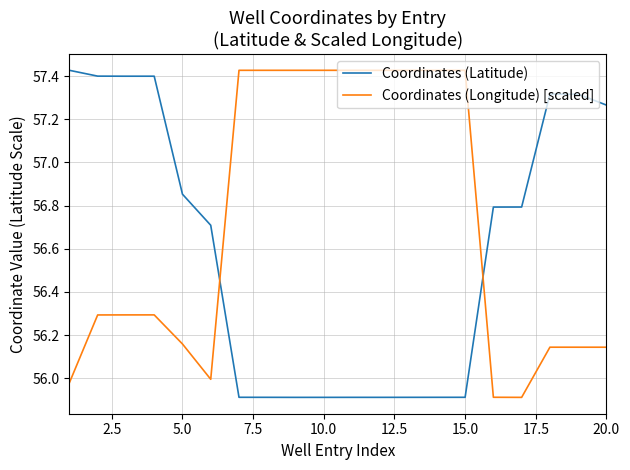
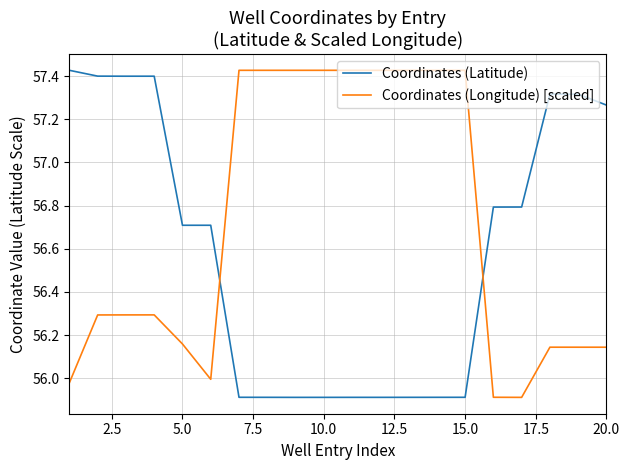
Coordinates (Latitude), 5.0: 56.85 -> 56.71
